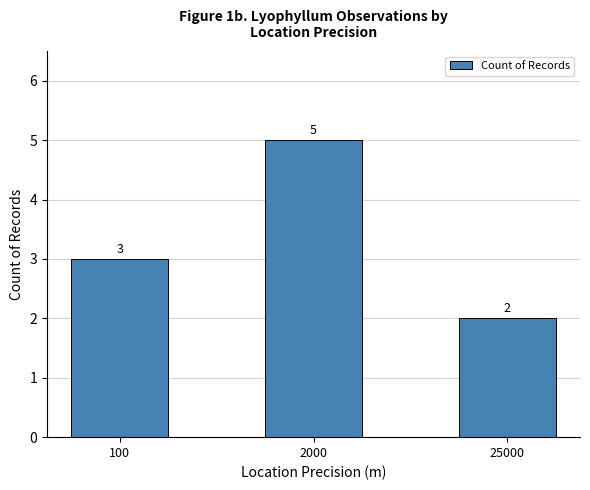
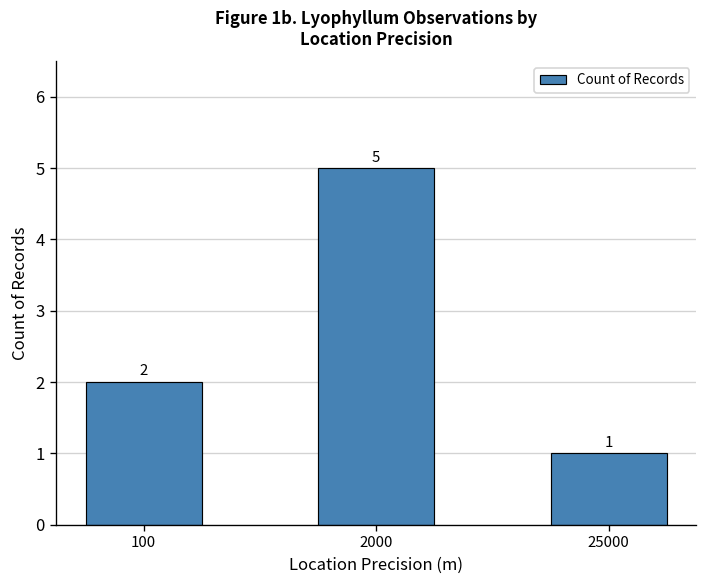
100: 3 -> 2
25000: 2 -> 1
